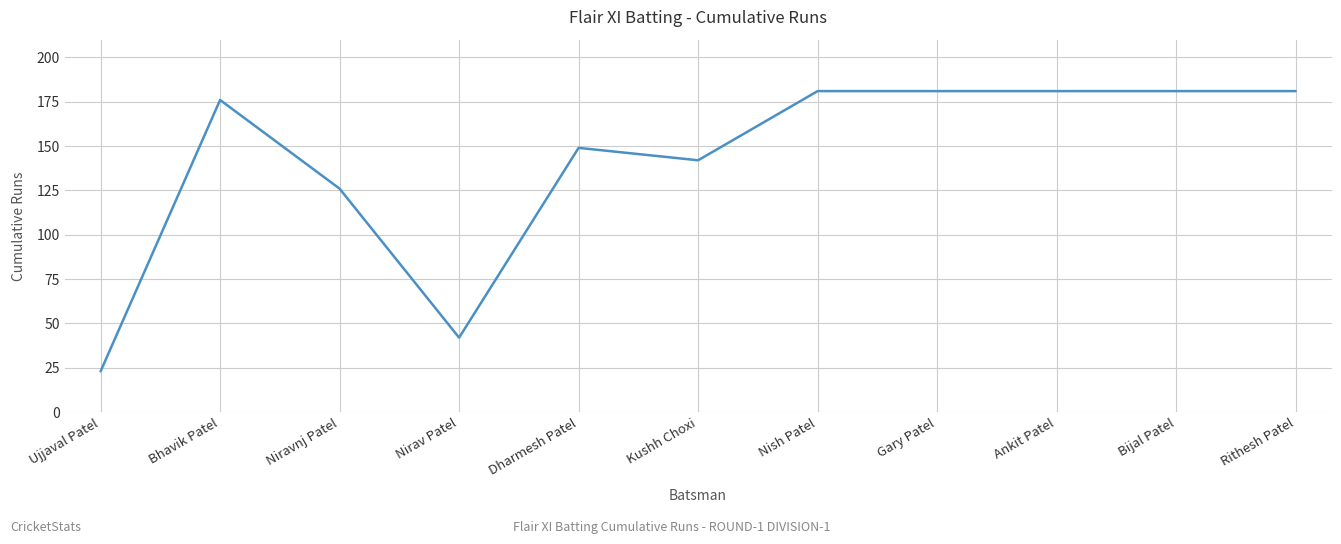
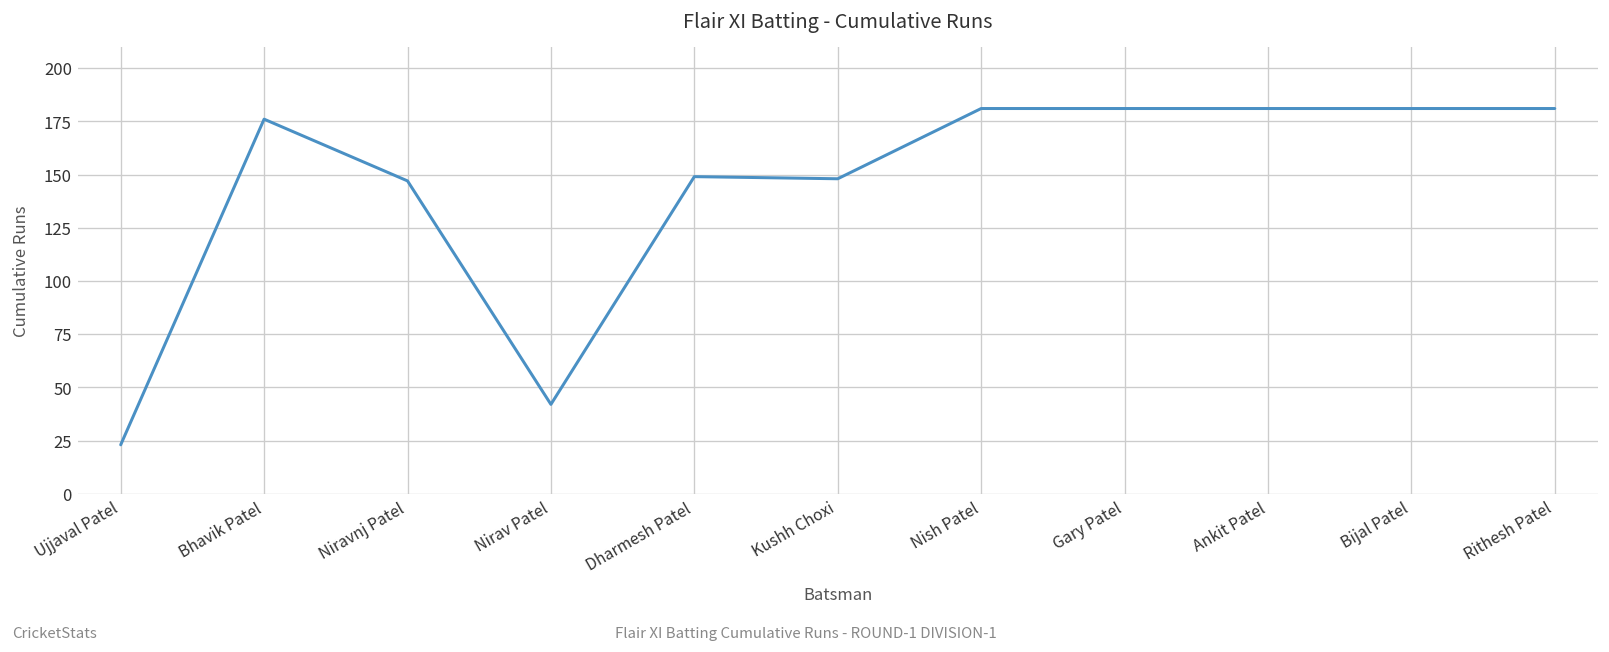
Niravnj Patel: 126 -> 147
Kushh Choxi: 142 -> 148
